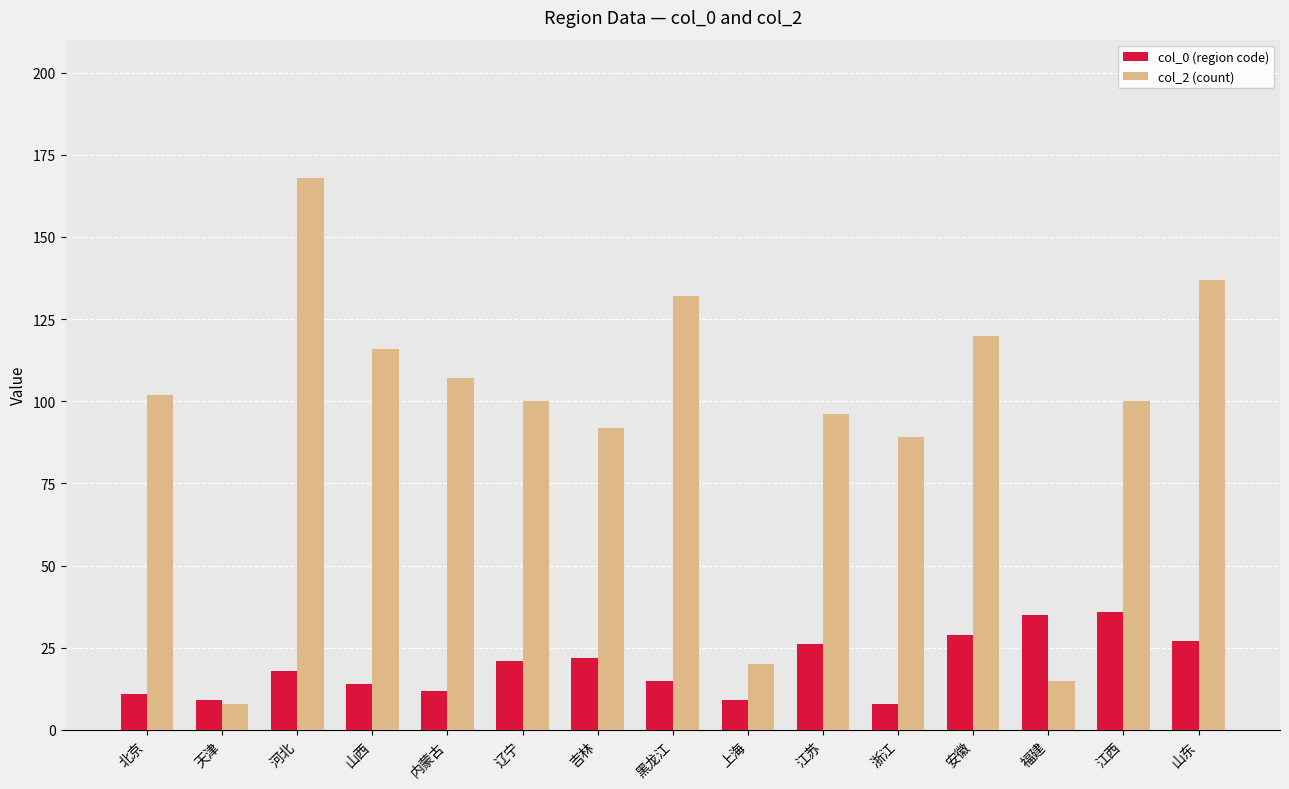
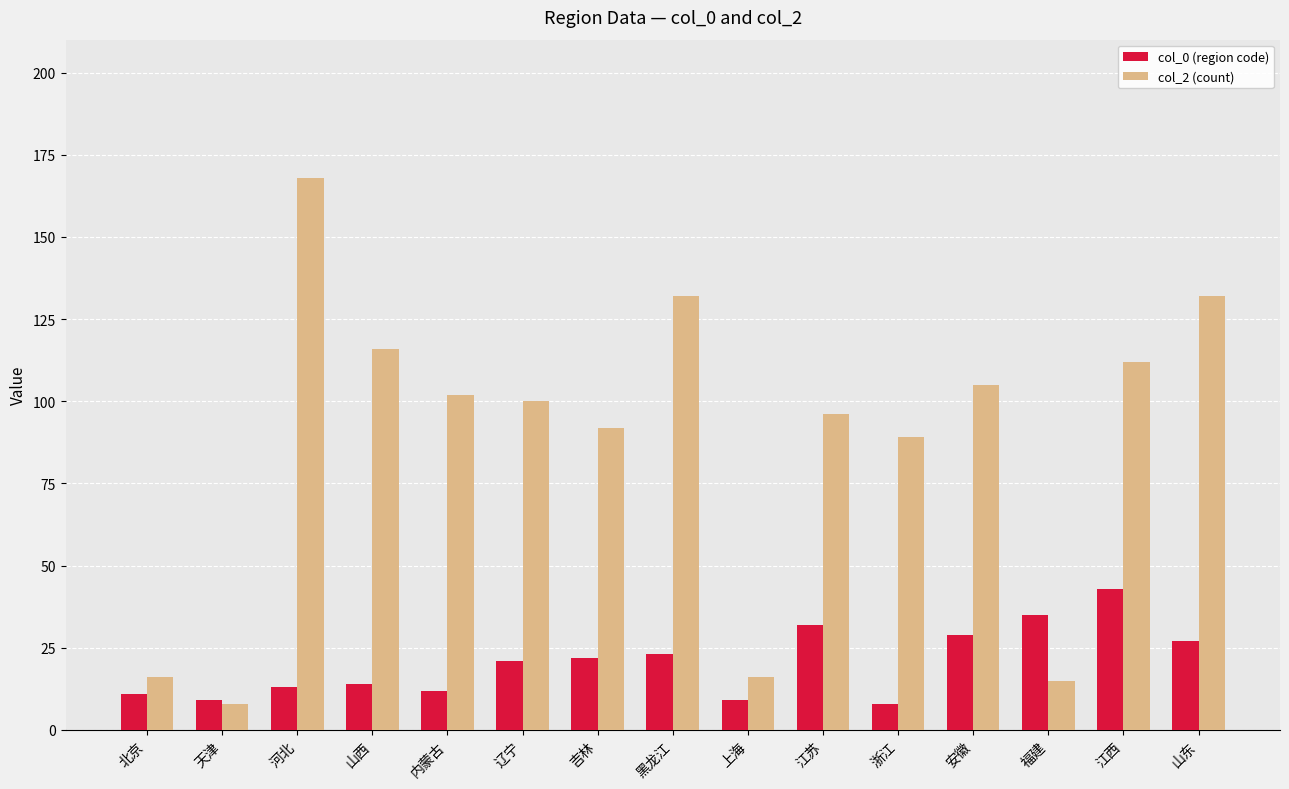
col_2 (count), 北京: 102 -> 16
col_0 (region code), 河北: 18 -> 13
col_2 (count), 内蒙古: 107 -> 102
col_0 (region code), 黑龙江: 15 -> 23
col_2 (count), 上海: 20 -> 16
col_0 (region code), 江苏: 26 -> 32
col_2 (count), 安徽: 120 -> 105
col_0 (region code), 江西: 36 -> 43
col_2 (count), 江西: 100 -> 112
col_2 (count), 山东: 137 -> 132
